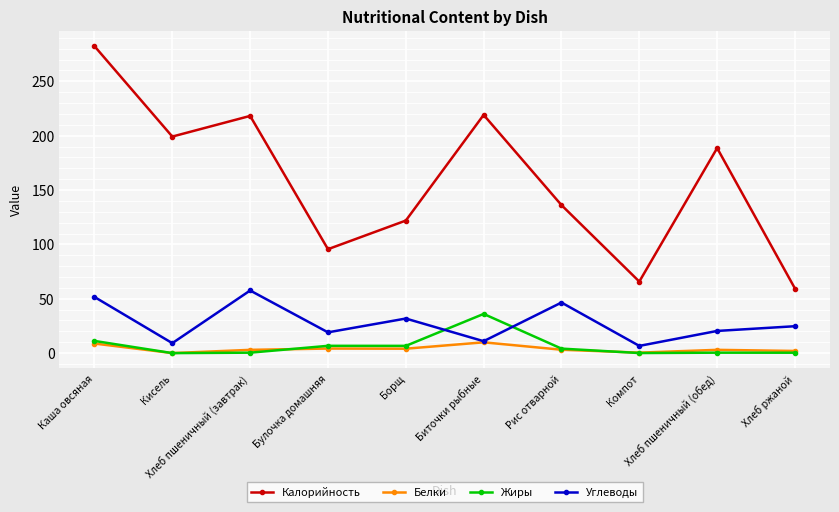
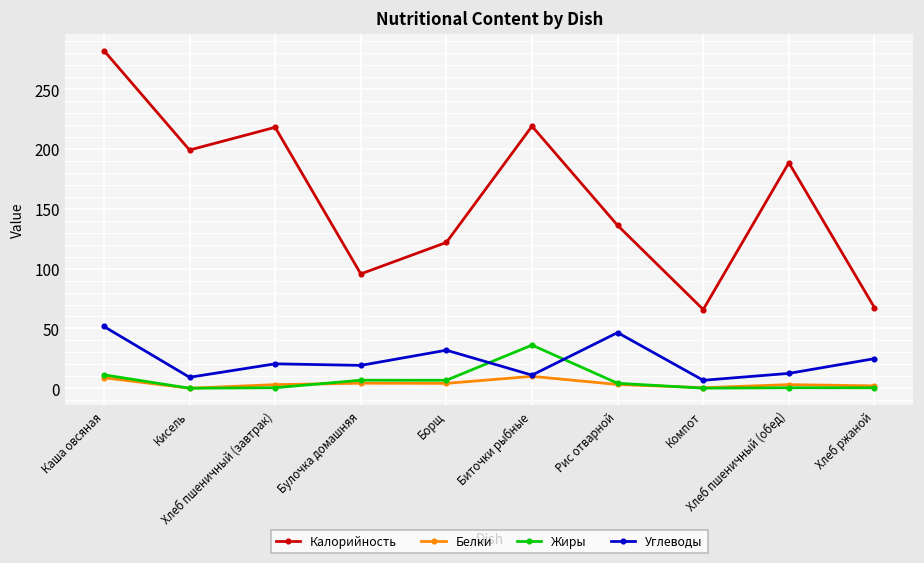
Углеводы, Хлеб пшеничный (завтрак): 58 -> 20
Углеводы, Хлеб пшеничный (обед): 20 -> 12
Калорийность, Хлеб ржаной: 59 -> 67
